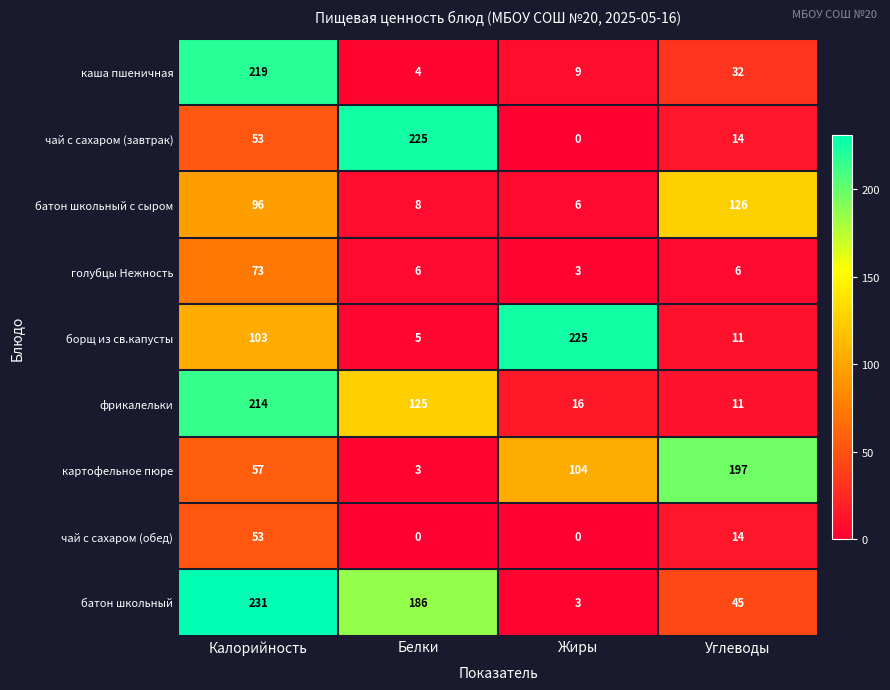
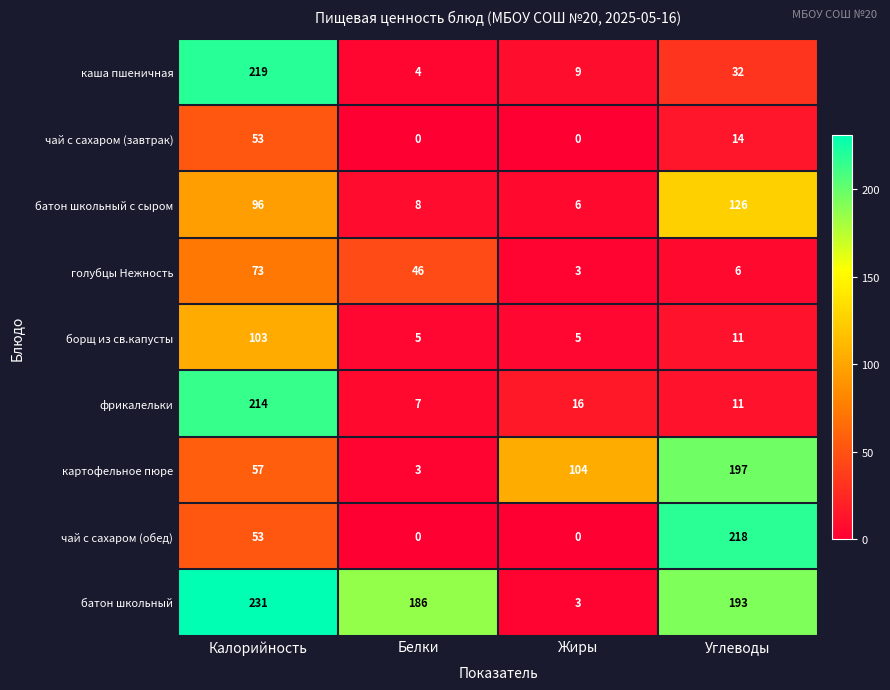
чай с сахаром (завтрак), Белки: 225 -> 0
голубцы Нежность, Белки: 6 -> 46
борщ из св.капусты, Жиры: 225 -> 5
фрикалельки, Белки: 125 -> 7
чай с сахаром (обед), Углеводы: 14 -> 218
батон школьный, Углеводы: 45 -> 193
